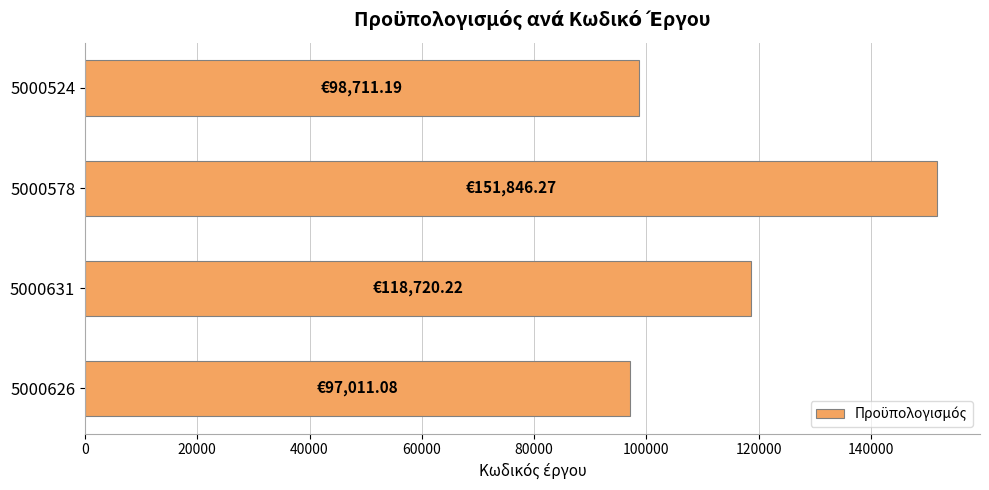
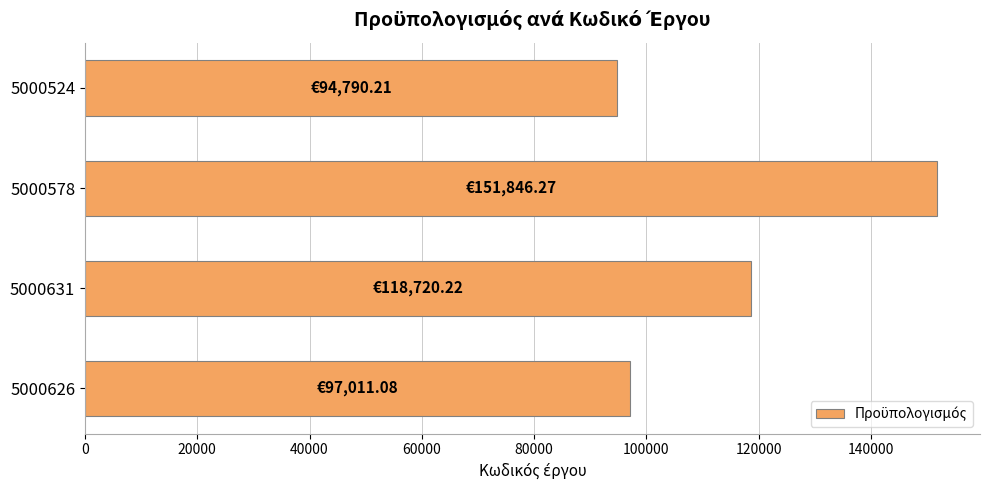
5000524: €98,711.19 -> €94,790.21
